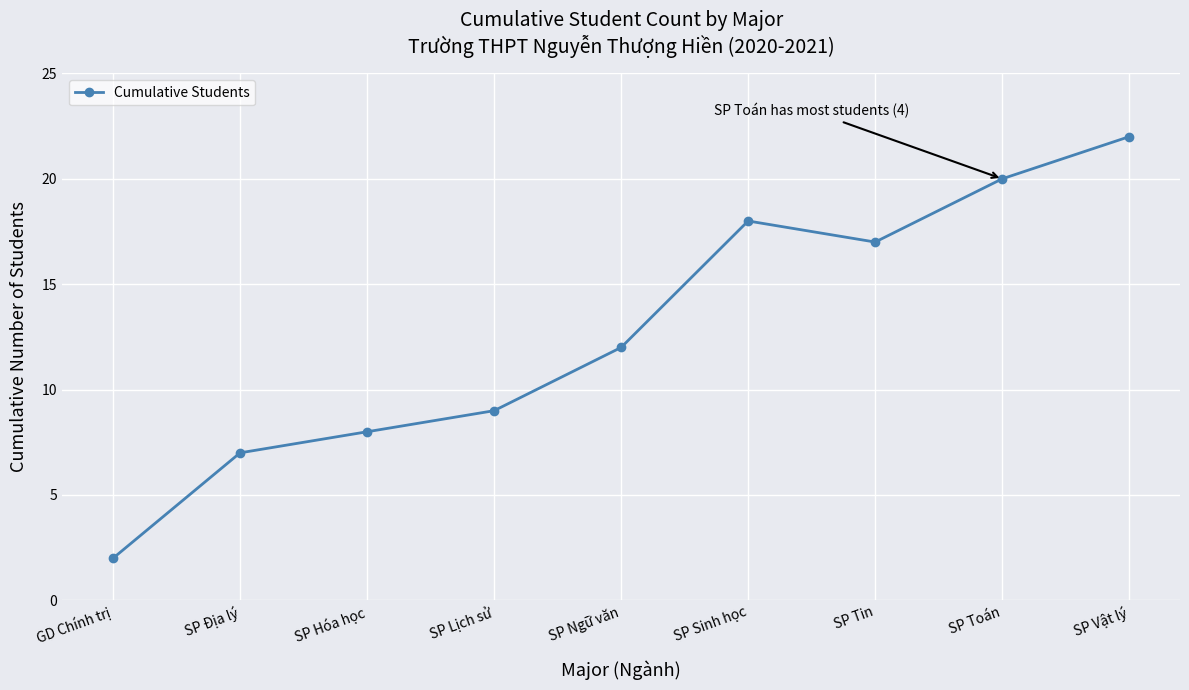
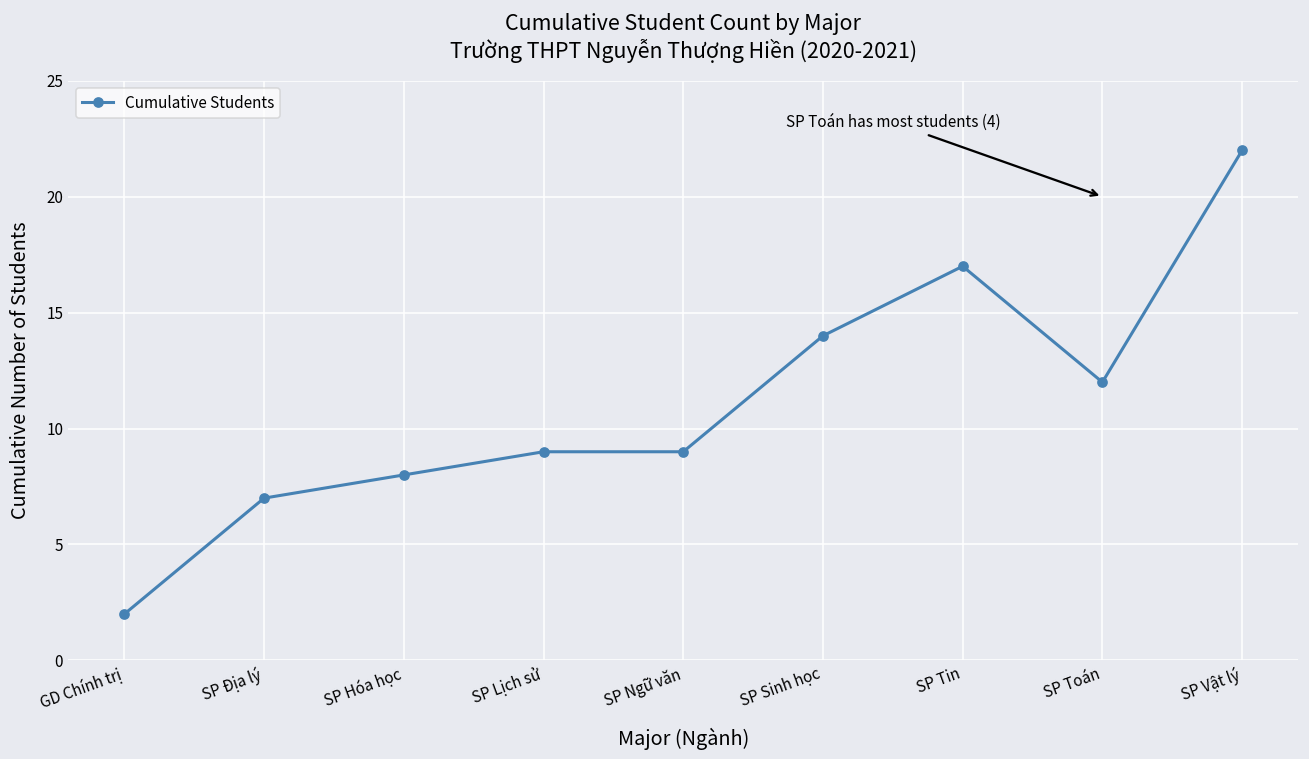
SP Ngữ văn: 12 -> 9
SP Sinh học: 18 -> 14
SP Toán: 20 -> 12
